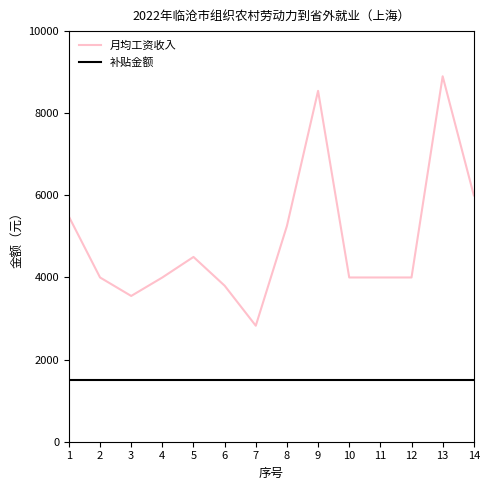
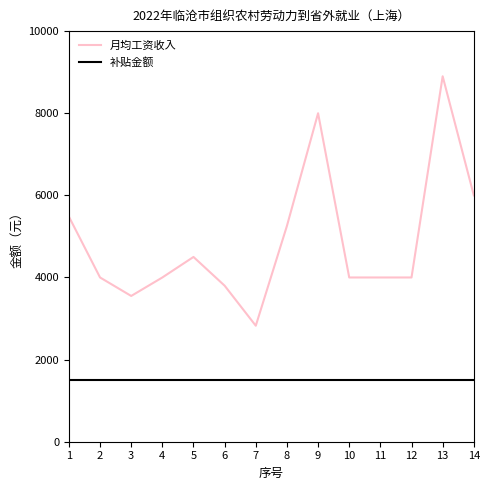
月均工资收入, 9: 8500 -> 8000
